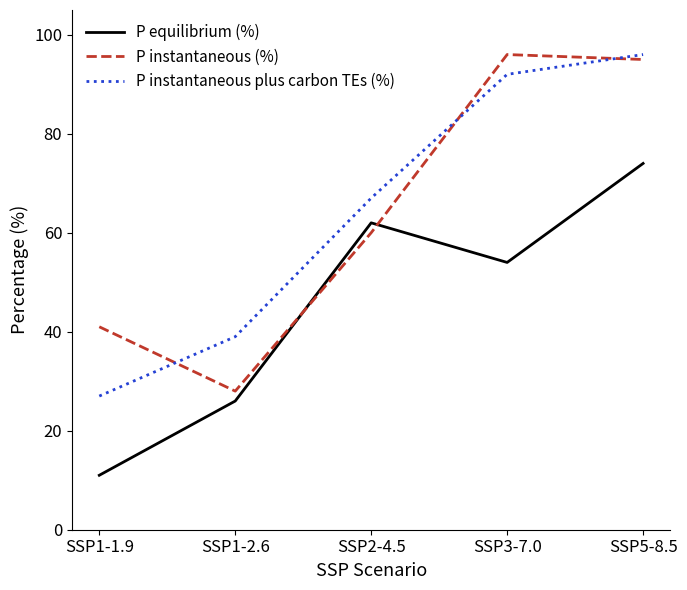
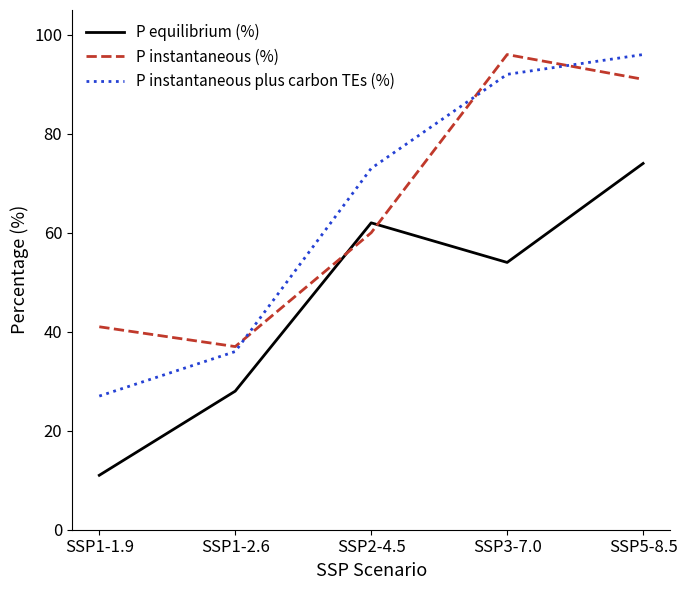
P equilibrium (%), SSP1-2.6: 26 -> 28
P instantaneous (%), SSP1-2.6: 28 -> 37
P instantaneous plus carbon TEs (%), SSP1-2.6: 39 -> 36
P instantaneous plus carbon TEs (%), SSP2-4.5: 67 -> 73
P instantaneous (%), SSP5-8.5: 95 -> 91
